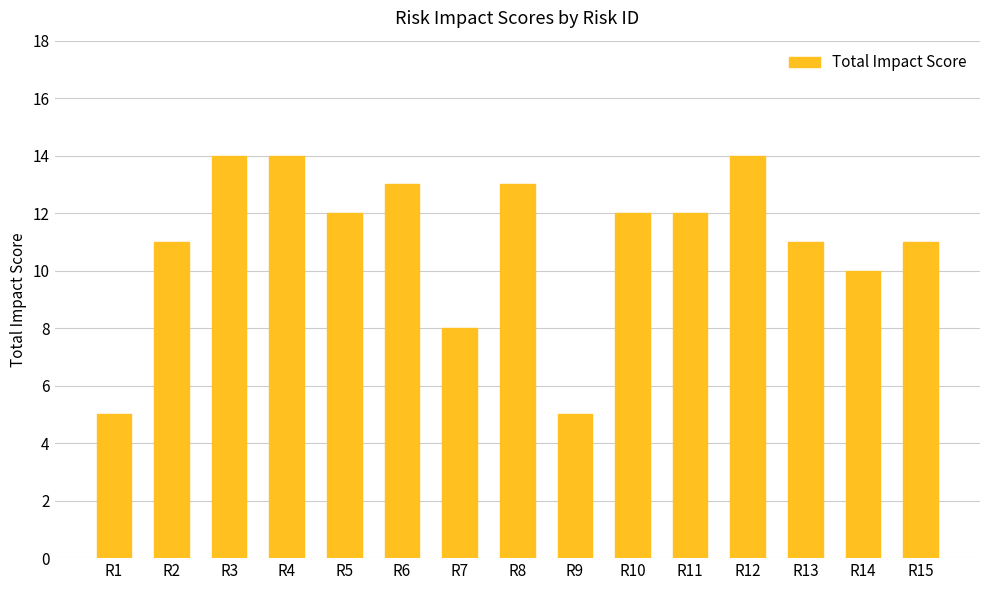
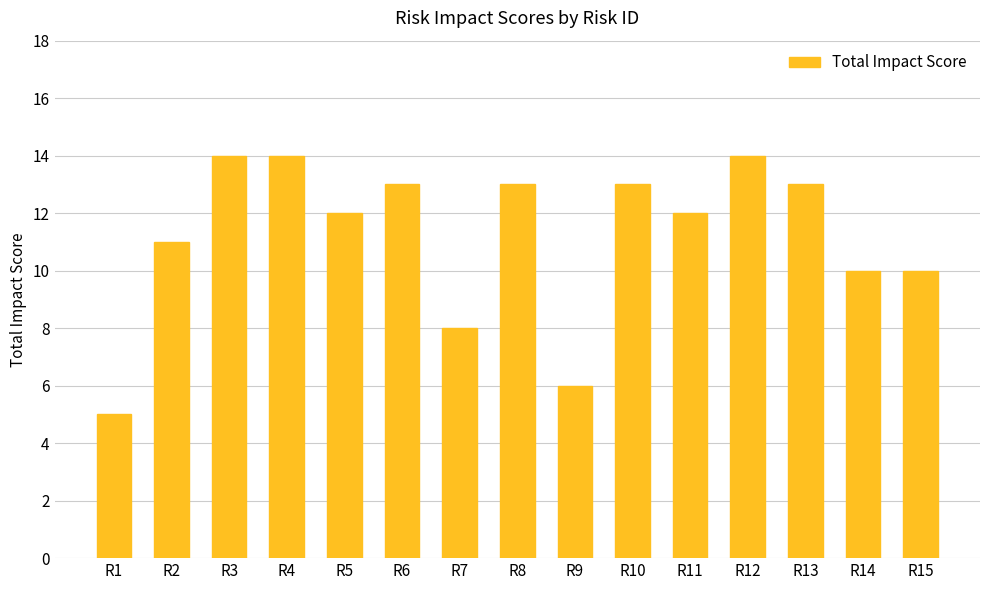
R9: 5 -> 6
R10: 12 -> 13
R13: 11 -> 13
R15: 11 -> 10
